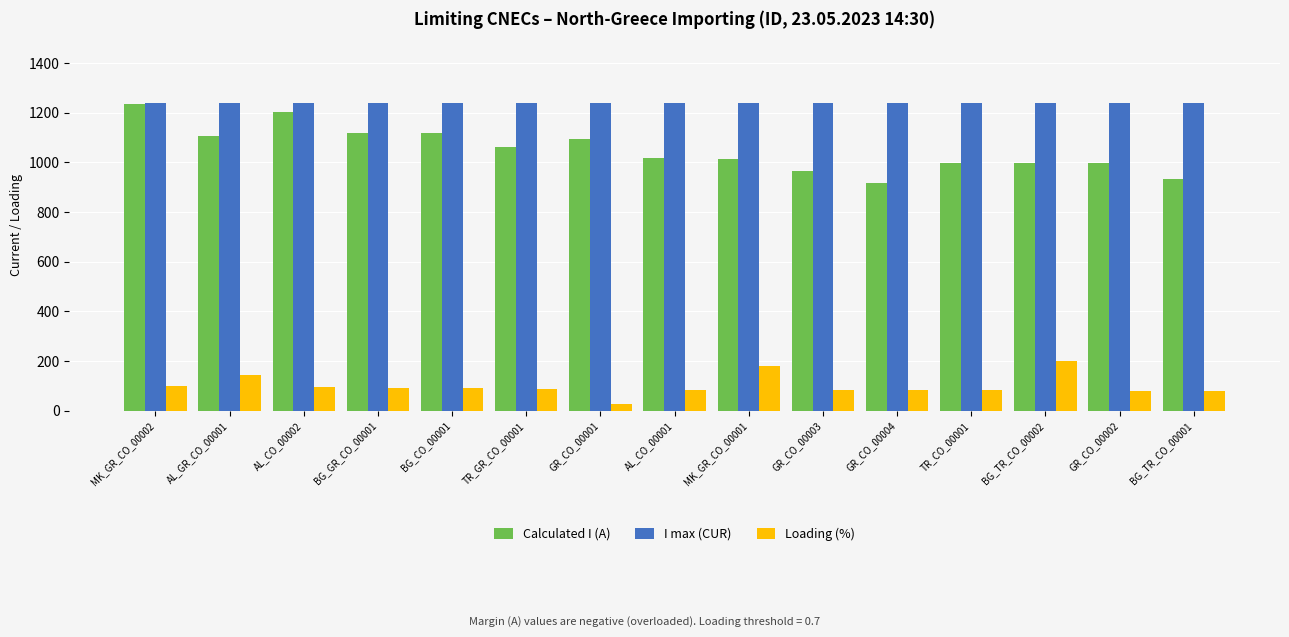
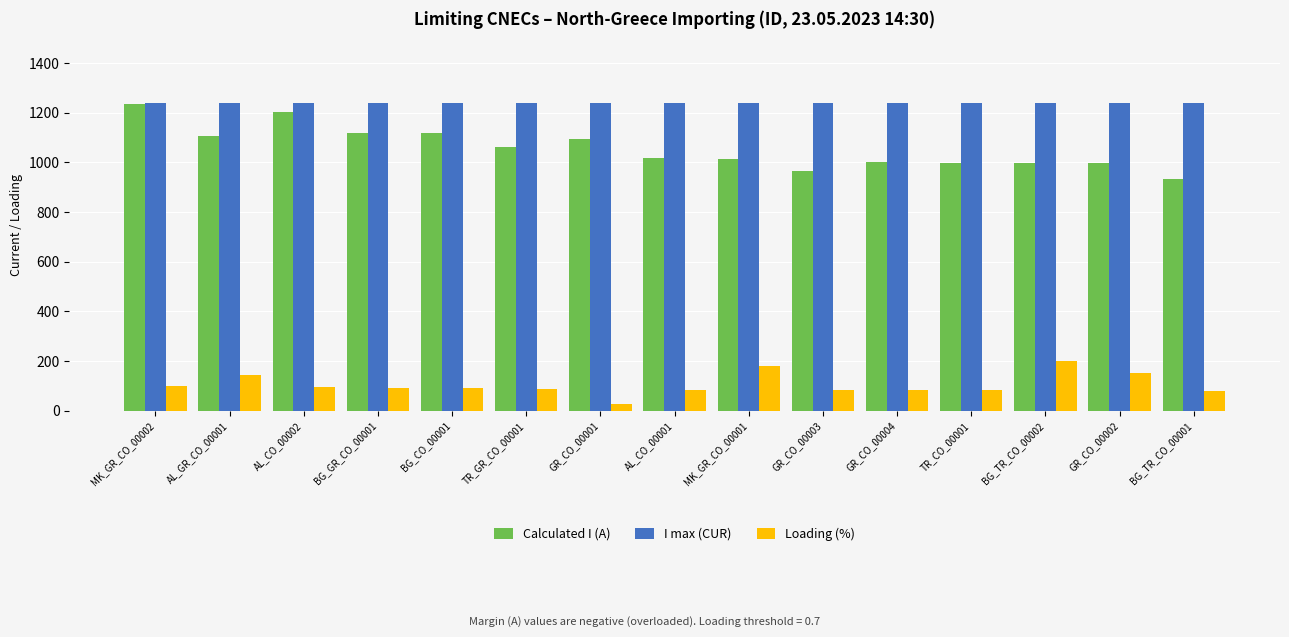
Calculated I (A), GR_CO_00004: 920 -> 1000
Loading (%), GR_CO_00002: 80 -> 150
